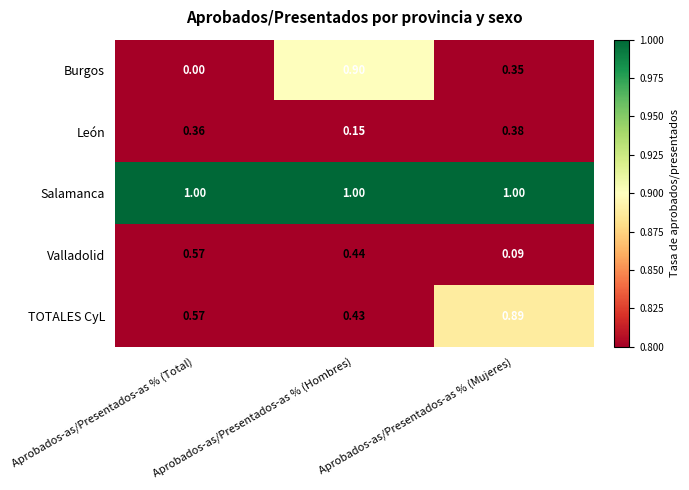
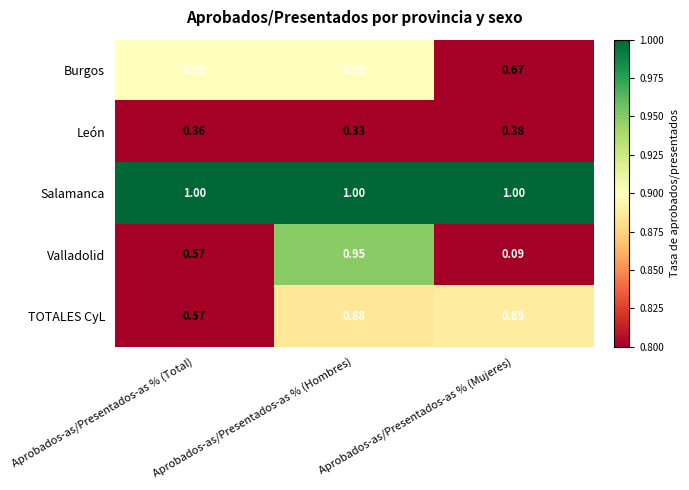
Burgos, Aprobados-as/Presentados-as % (Total): 0.00 -> 0.90
Burgos, Aprobados-as/Presentados-as % (Mujeres): 0.35 -> 0.67
León, Aprobados-as/Presentados-as % (Hombres): 0.15 -> 0.33
Valladolid, Aprobados-as/Presentados-as % (Hombres): 0.44 -> 0.95
TOTALES CyL, Aprobados-as/Presentados-as % (Hombres): 0.43 -> 0.88
